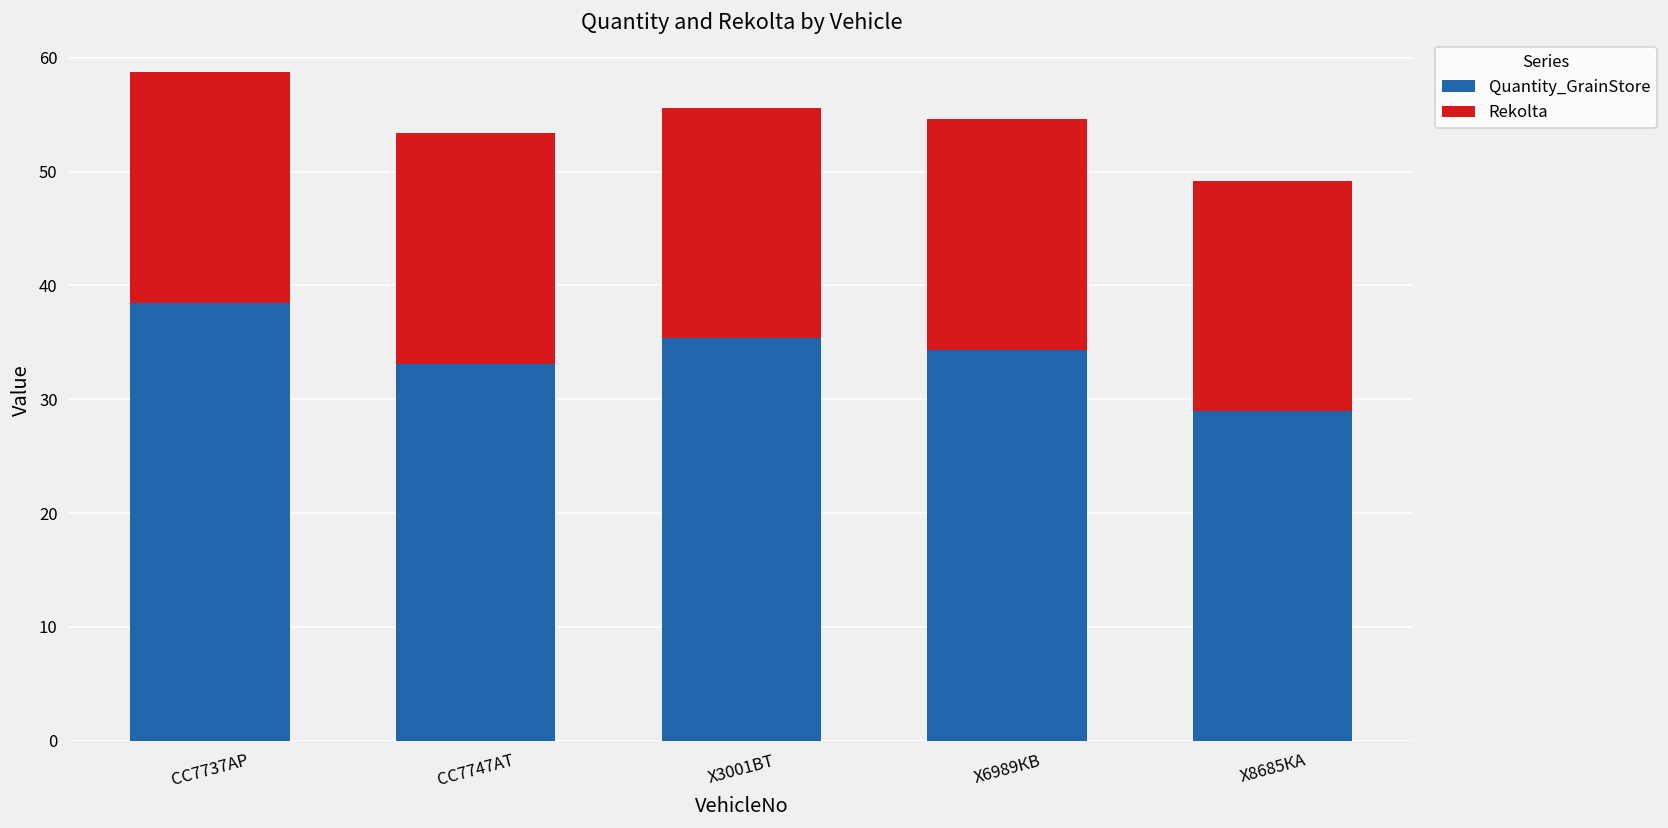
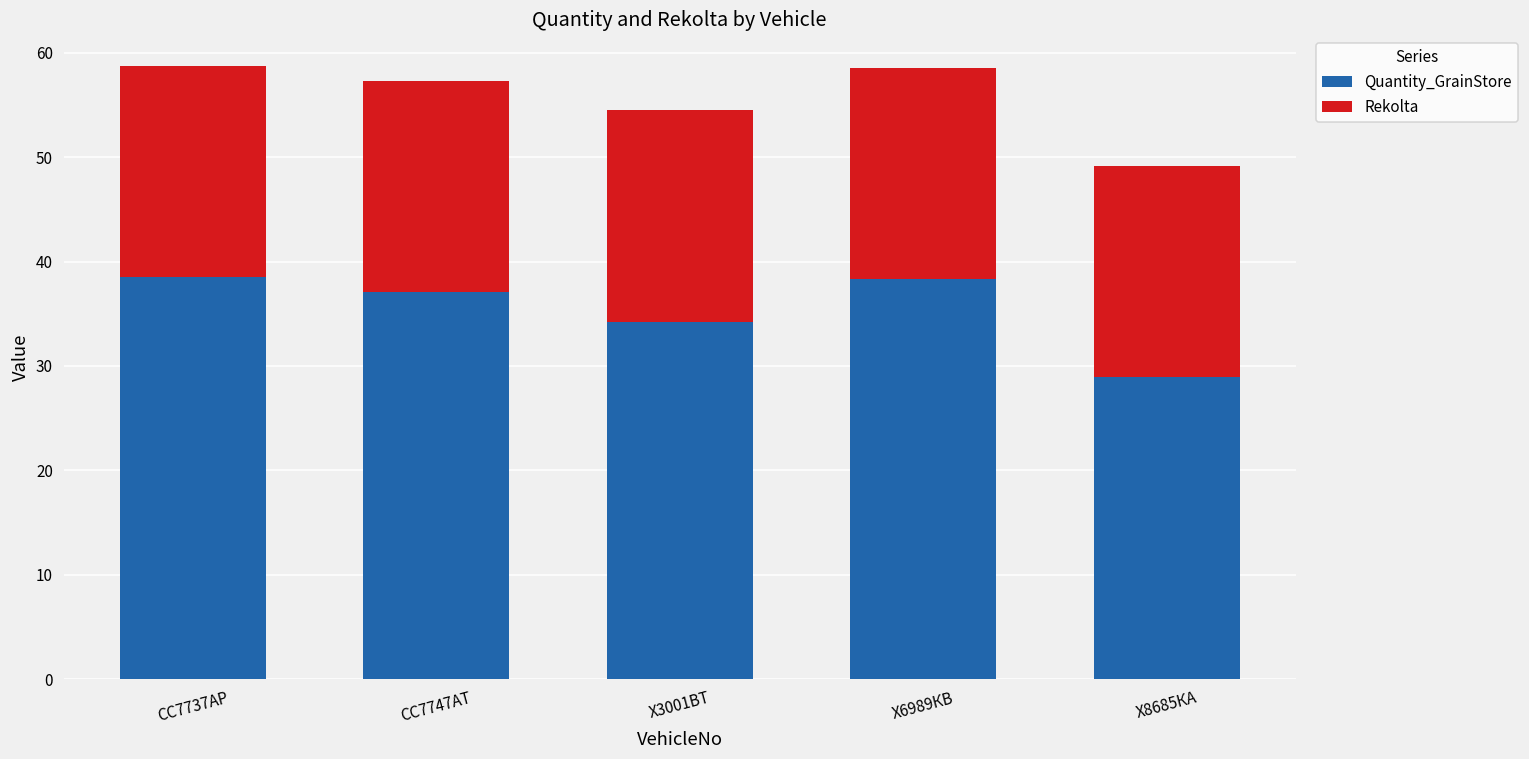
Quantity_GrainStore, СС7747АТ: 33 -> 37
Quantity_GrainStore, Х3001ВТ: 35 -> 34
Quantity_GrainStore, Х6989КВ: 34 -> 38
